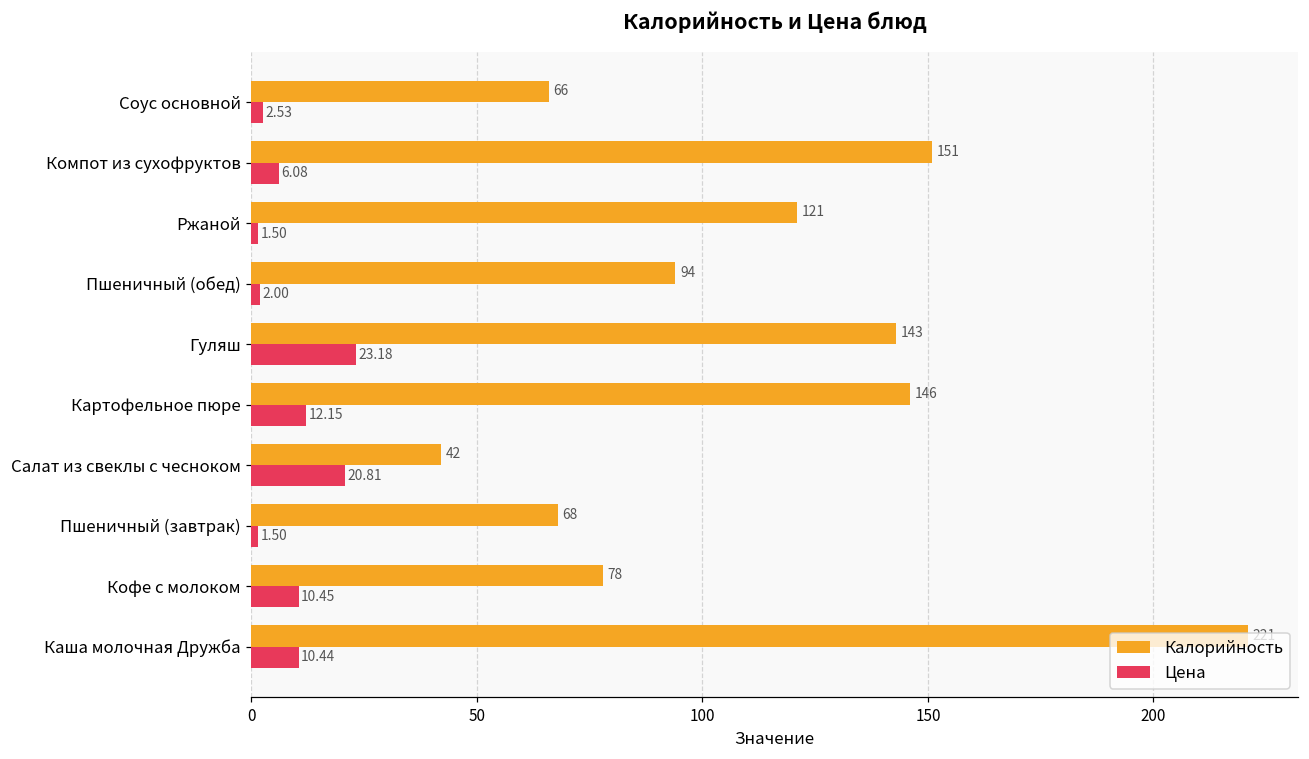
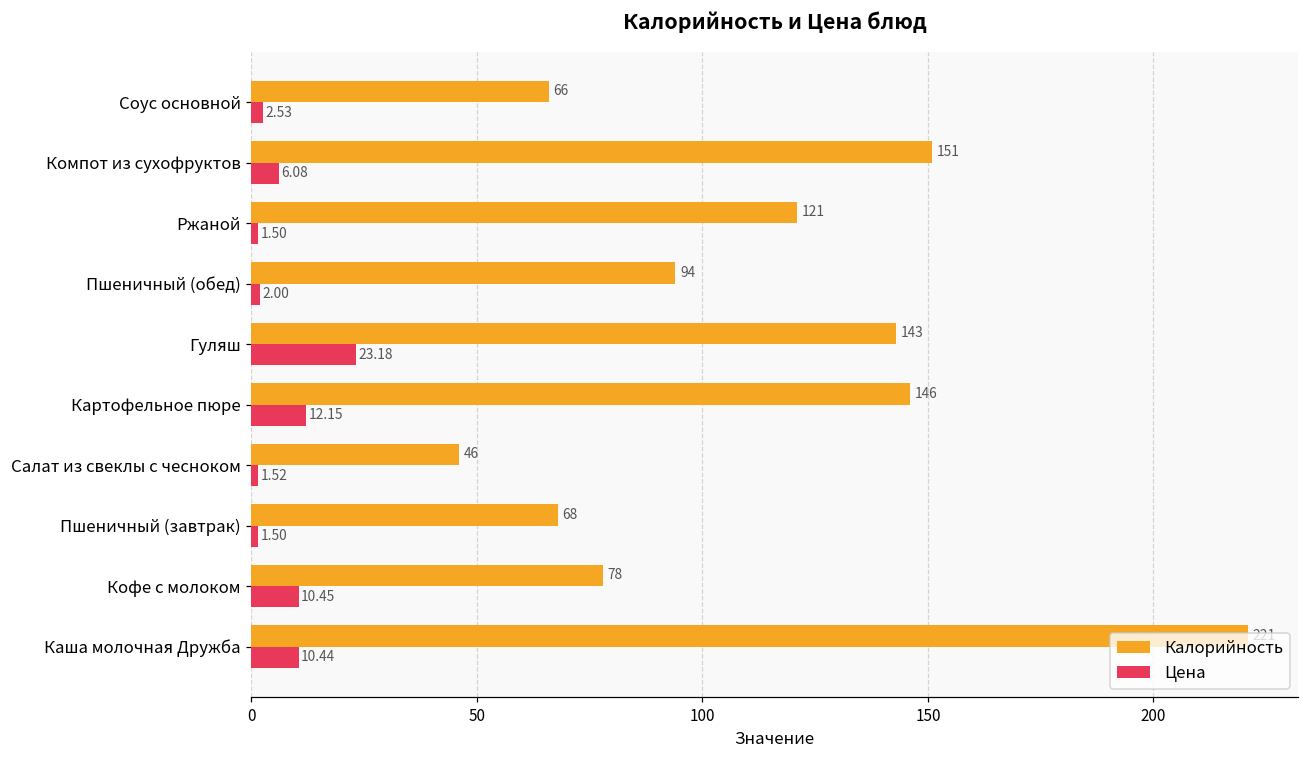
Калорийность, Салат из свеклы с чесноком: 42 -> 46
Цена, Салат из свеклы с чесноком: 20.81 -> 1.52
